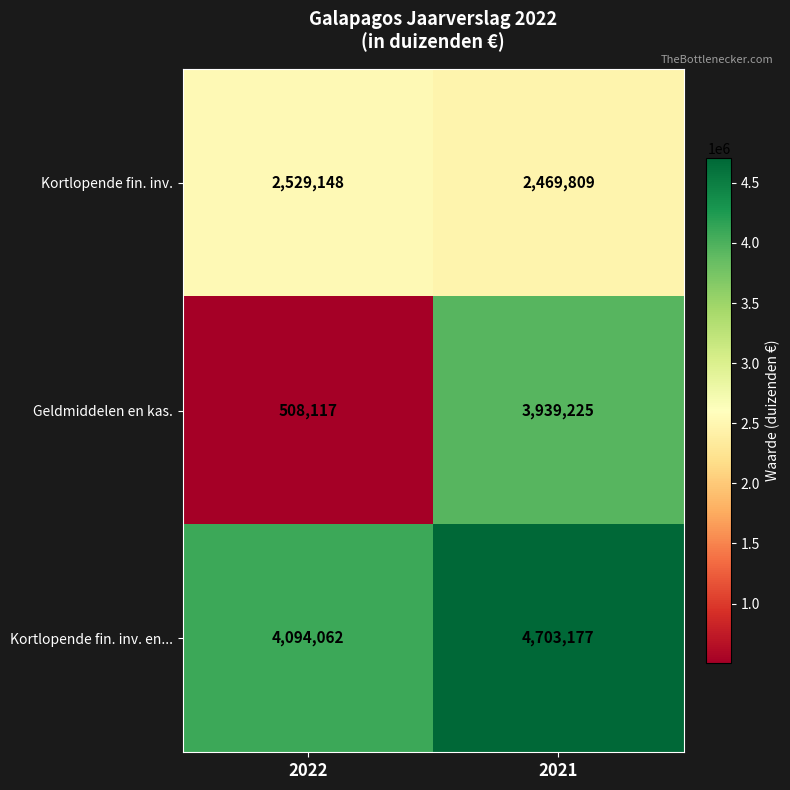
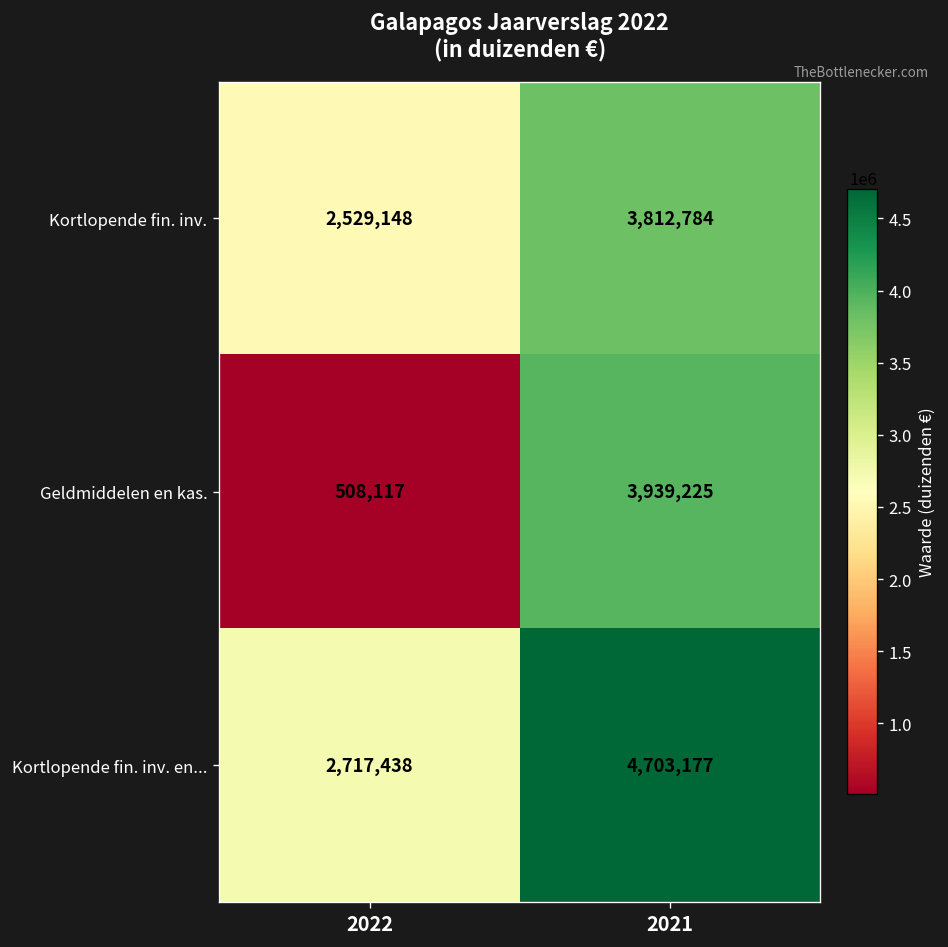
Kortlopende fin. inv., 2021: 2,469,809 -> 3,812,784
Kortlopende fin. inv. en..., 2022: 4,094,062 -> 2,717,438
